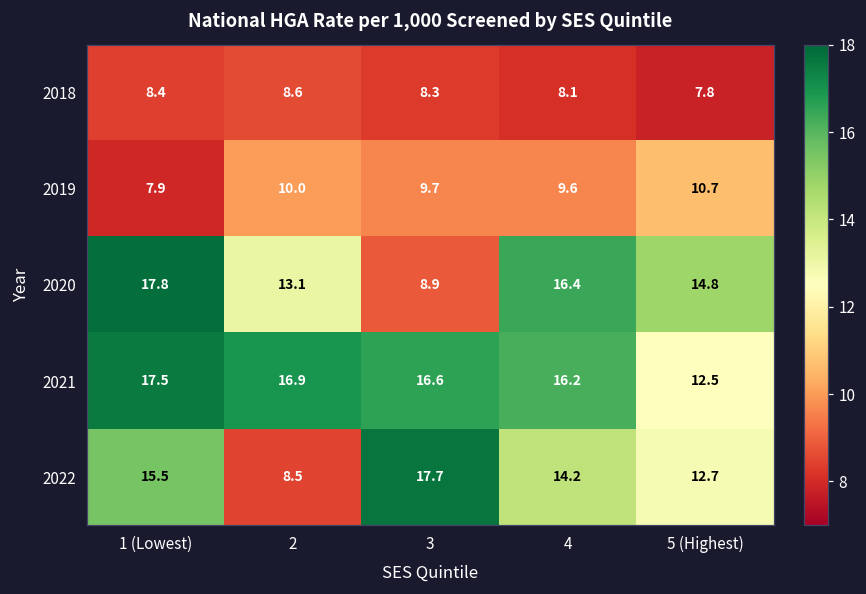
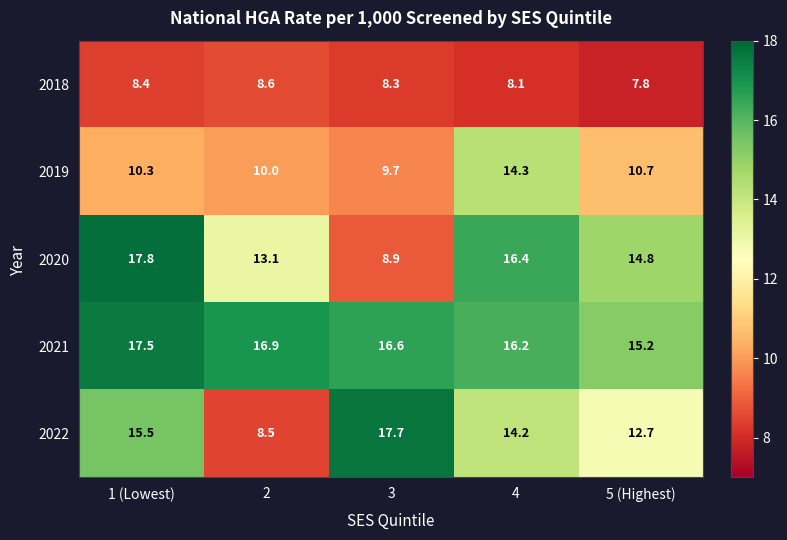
2019, 1 (Lowest): 7.9 -> 10.3
2019, 4: 9.6 -> 14.3
2021, 5 (Highest): 12.5 -> 15.2
